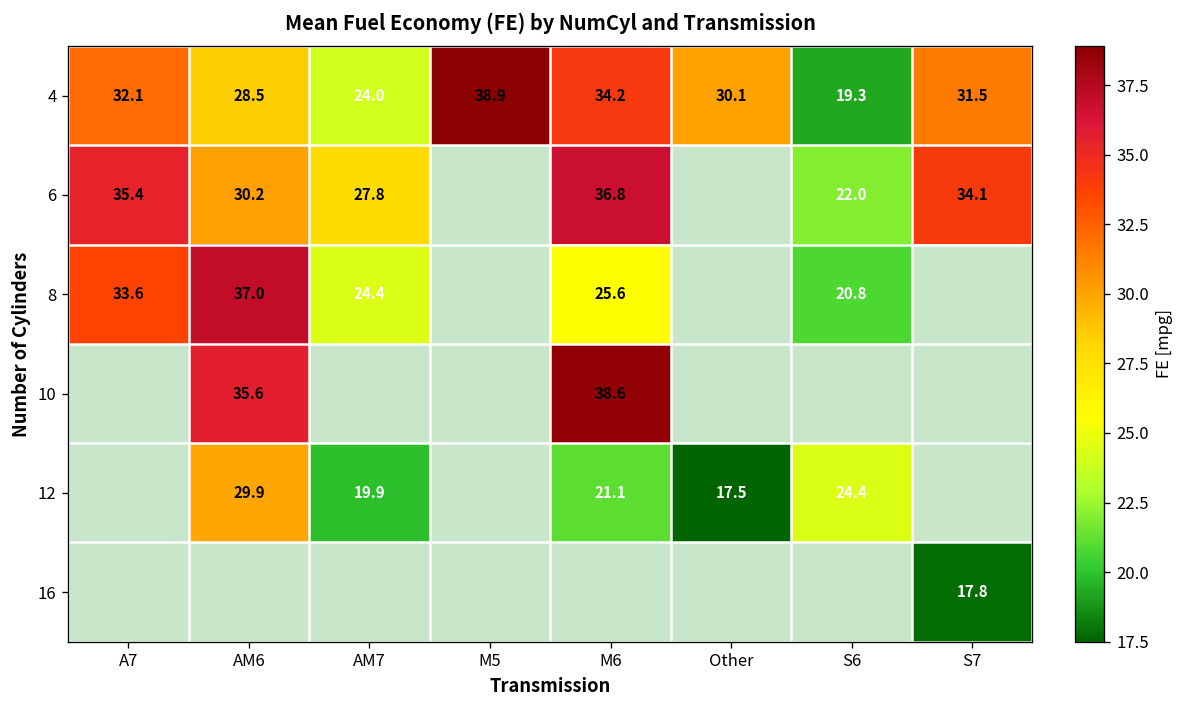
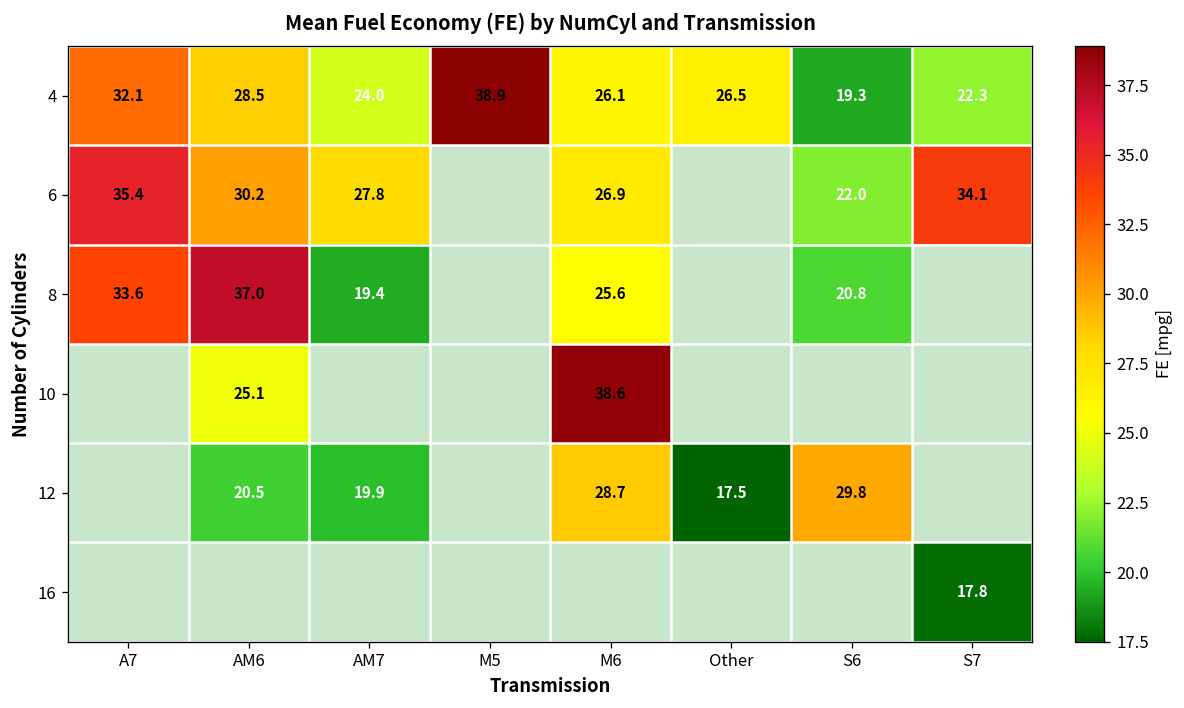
4, M6: 34.2 -> 26.1
4, Other: 30.1 -> 26.5
4, S7: 31.5 -> 22.3
6, M6: 36.8 -> 26.9
8, AM7: 24.4 -> 19.4
10, AM6: 35.6 -> 25.1
12, AM6: 29.9 -> 20.5
12, M6: 21.1 -> 28.7
12, S6: 24.4 -> 29.8
